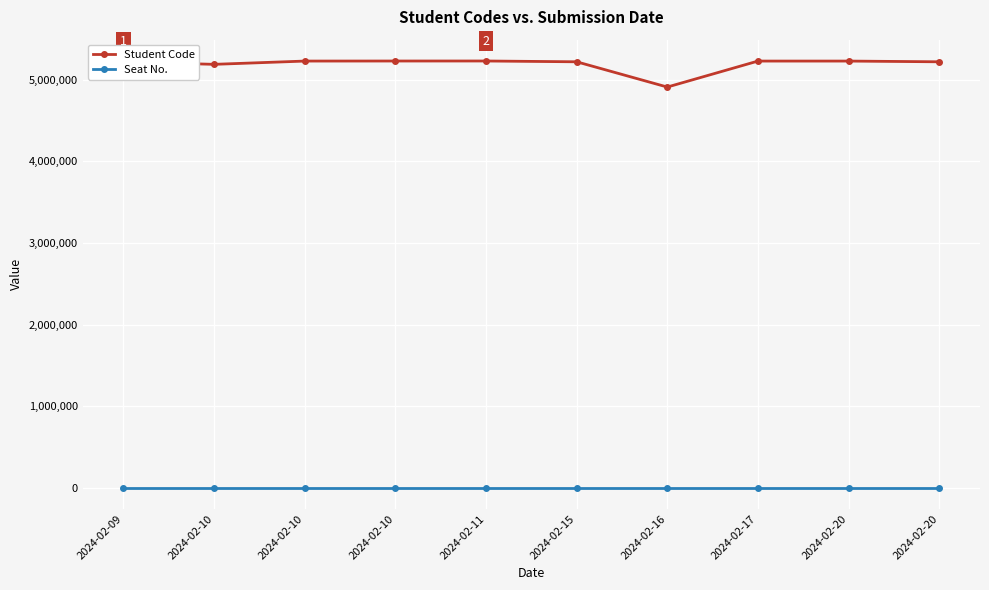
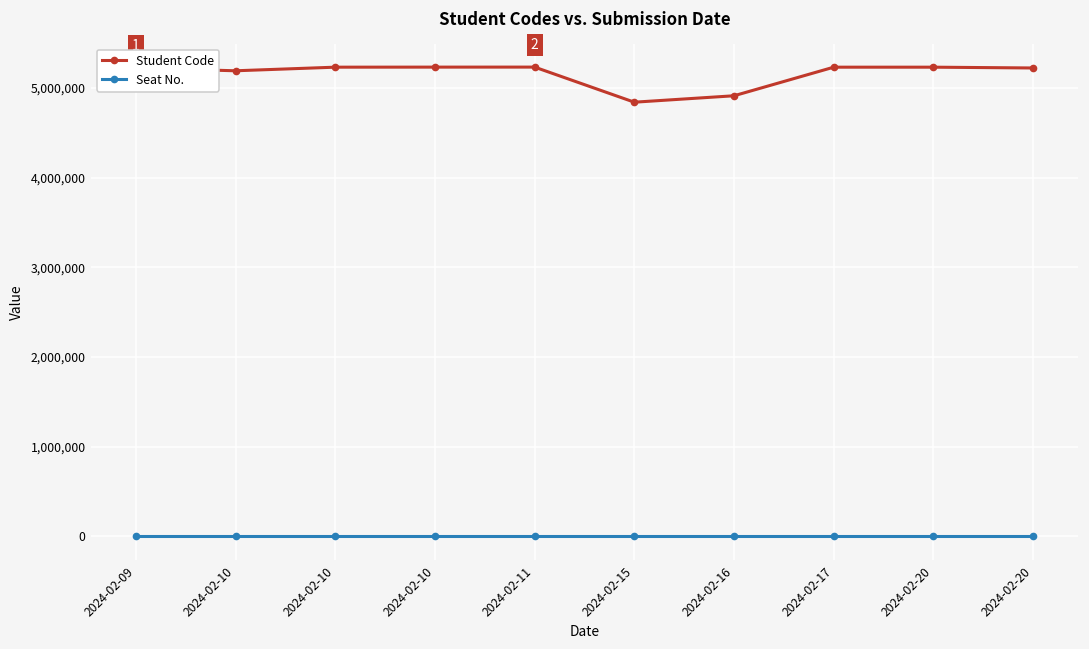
Student Code, 2024-02-15: 5,200,000 -> 4,800,000
